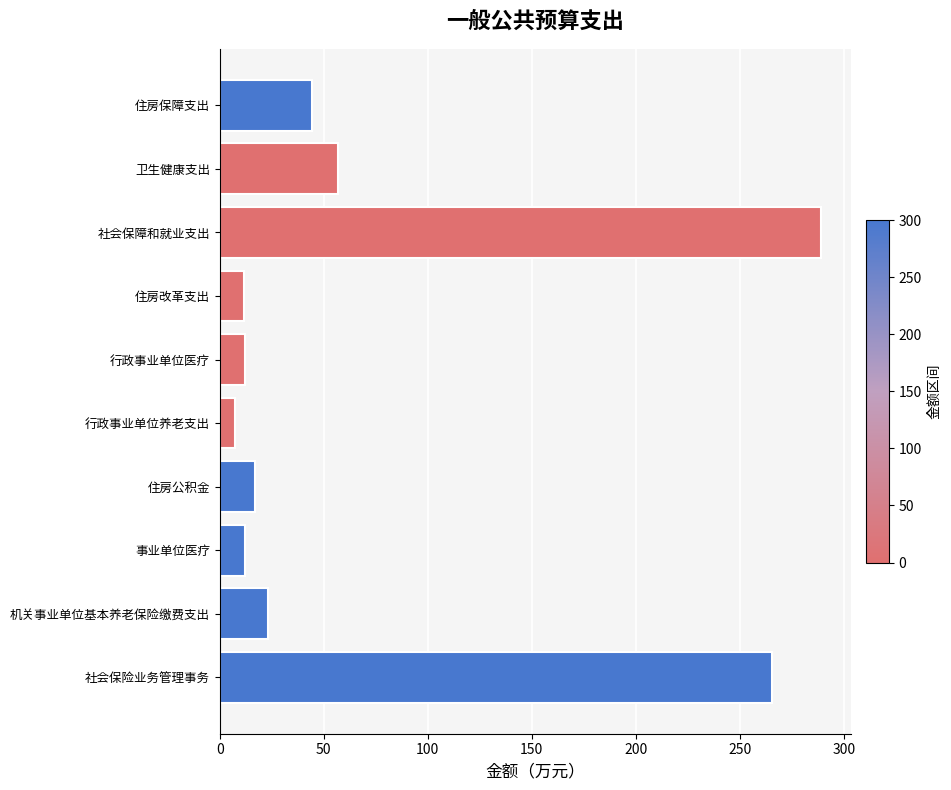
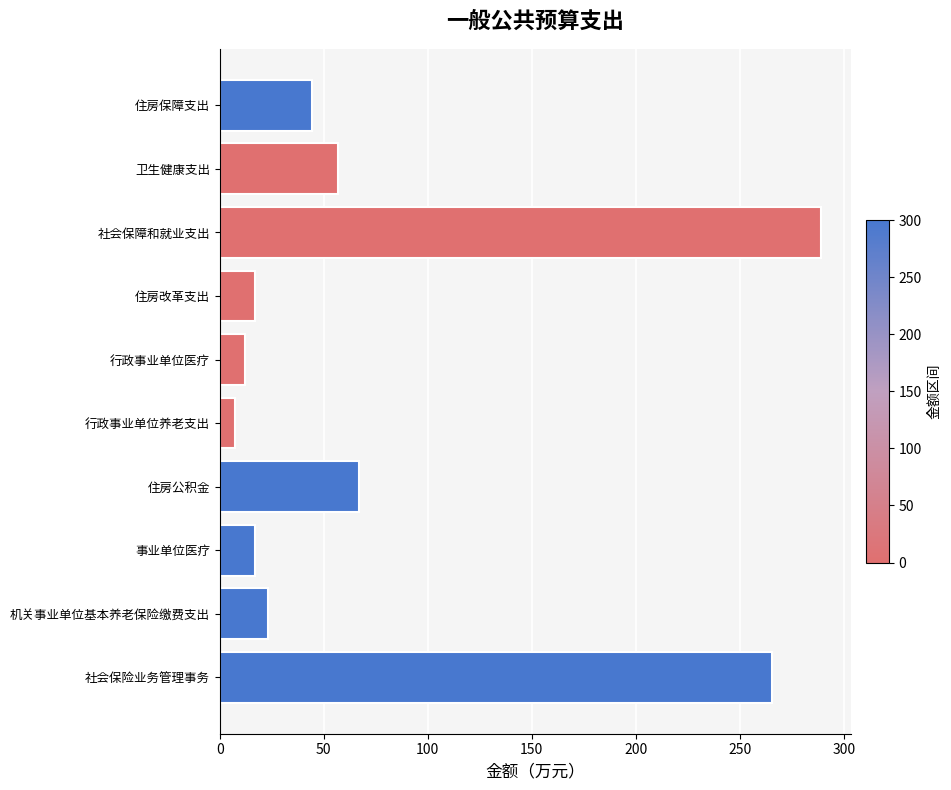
住房改革支出: 12 -> 17
住房公积金: 17 -> 67
事业单位医疗: 12 -> 17
